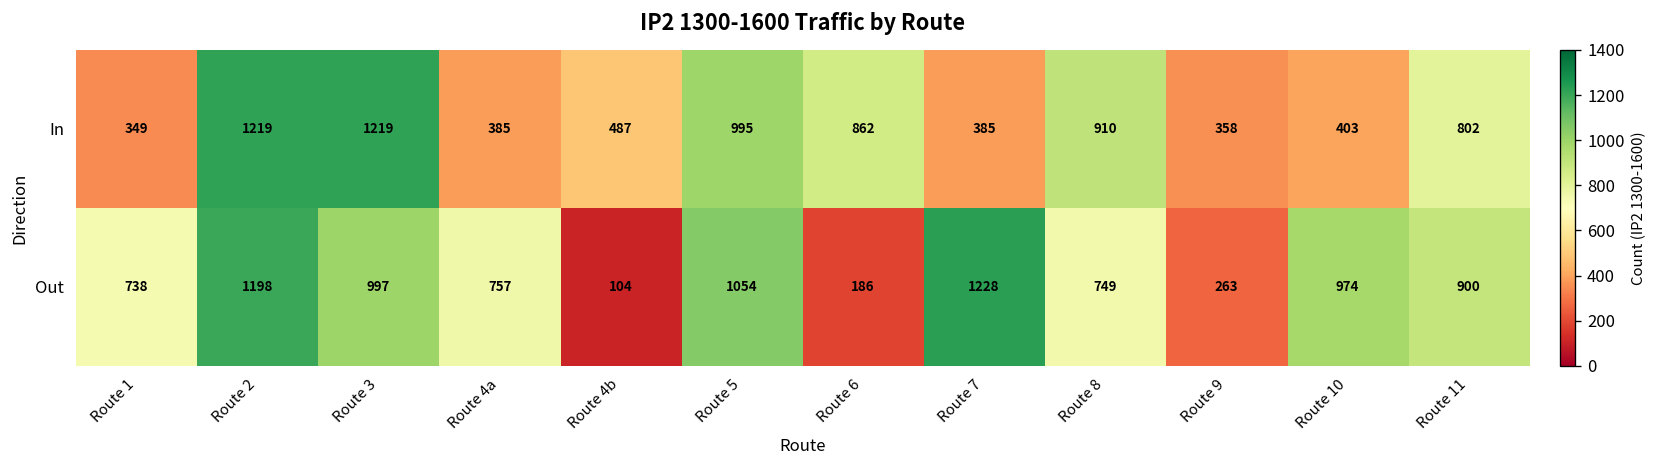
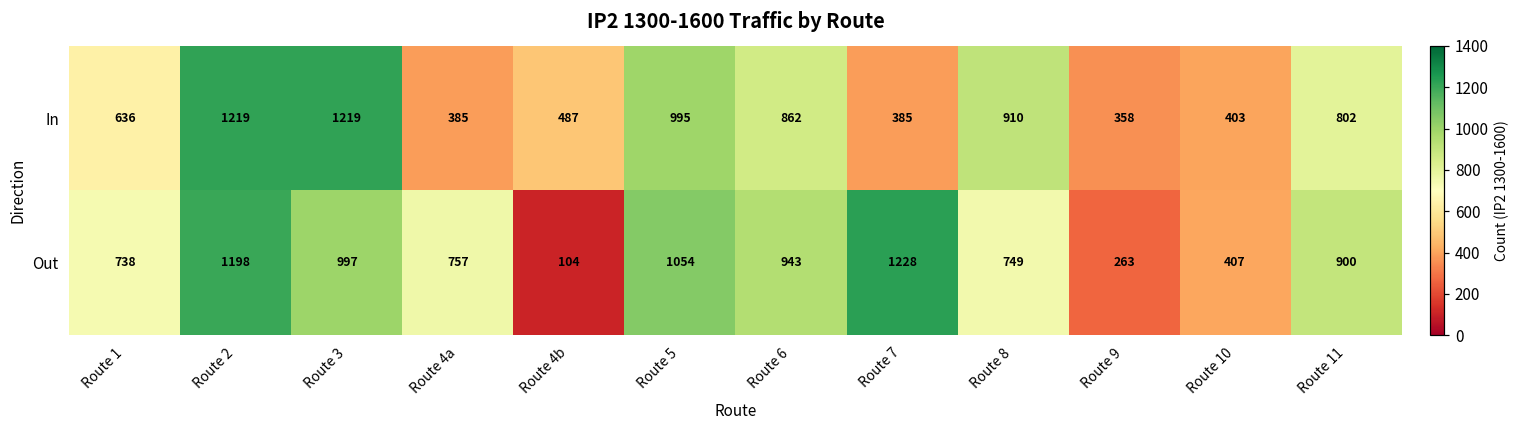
In, Route 1: 349 -> 636
Out, Route 6: 186 -> 943
Out, Route 10: 974 -> 407
